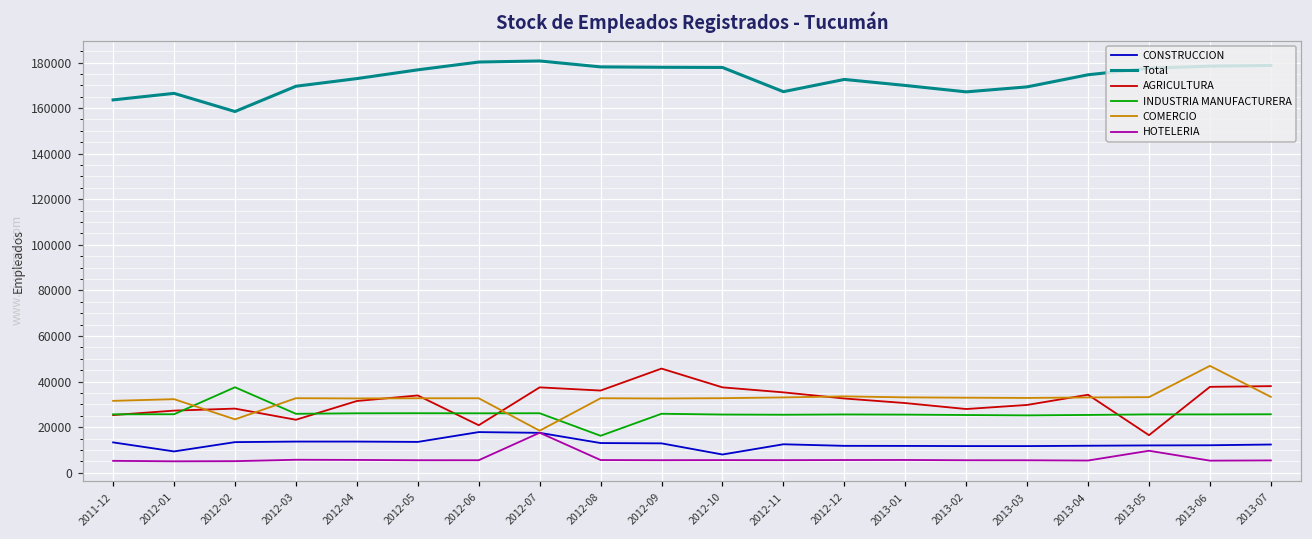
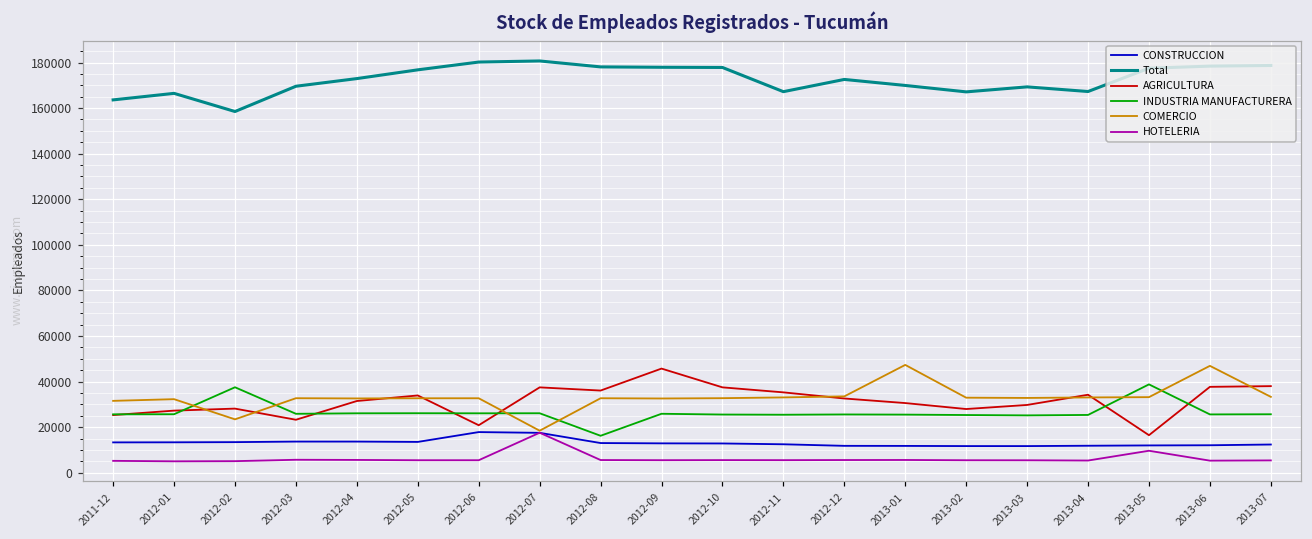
CONSTRUCCION, 2012-01: 9000 -> 13000
CONSTRUCCION, 2012-10: 8000 -> 13000
COMERCIO, 2013-01: 33000 -> 47000
Total, 2013-04: 175000 -> 167000
INDUSTRIA MANUFACTURERA, 2013-05: 26000 -> 39000
